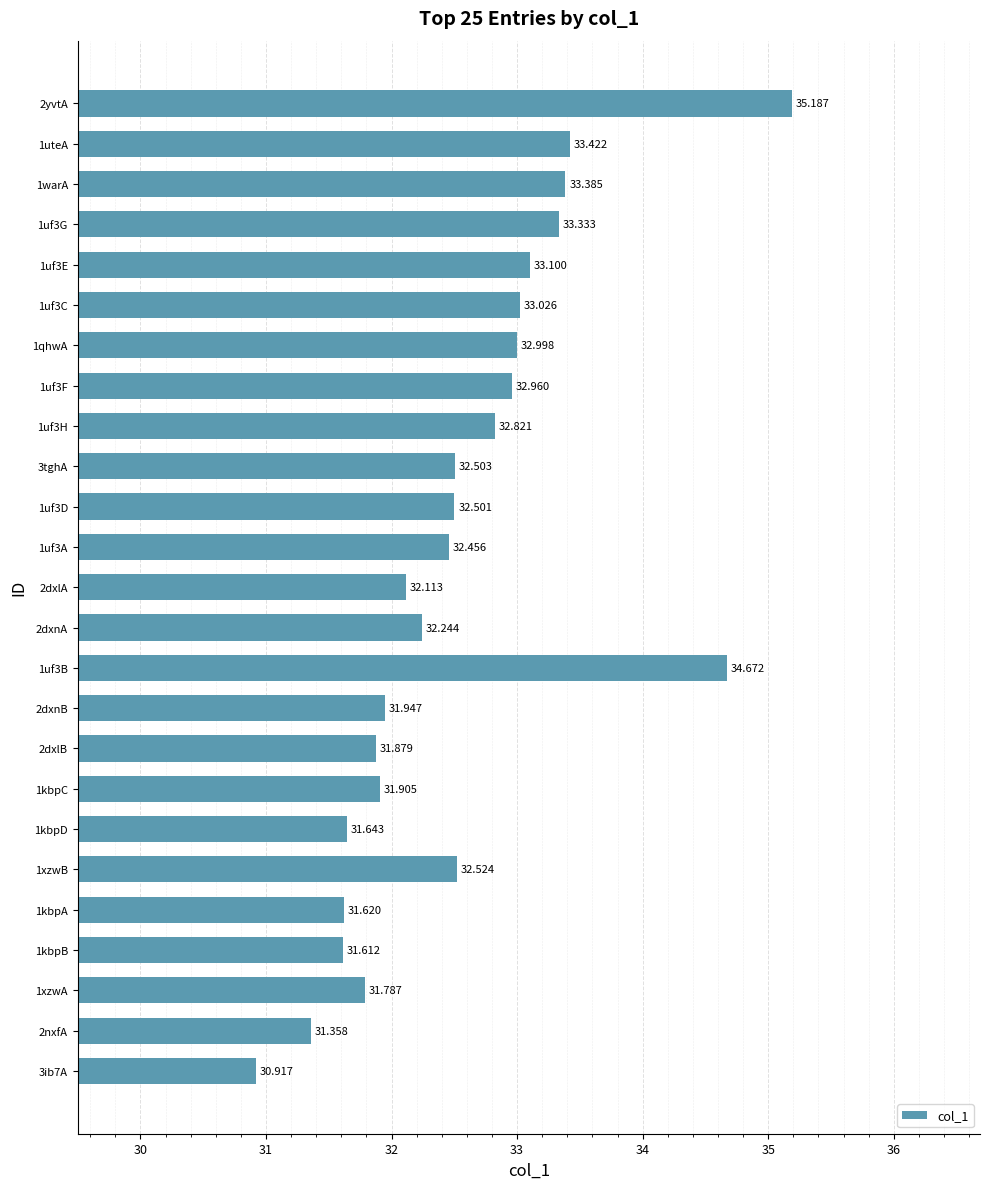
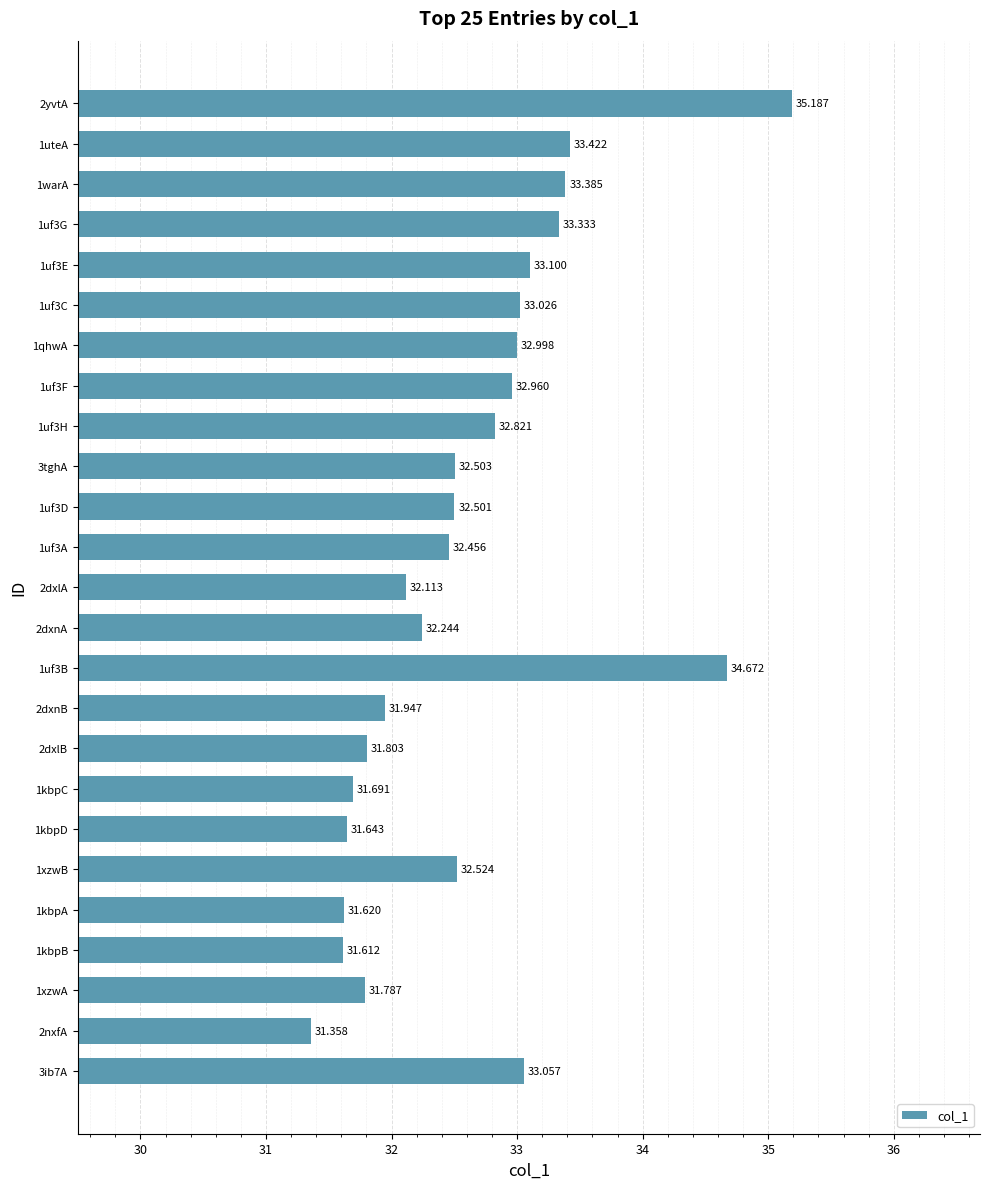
2dxlB: 31.879 -> 31.803
1kbpC: 31.905 -> 31.691
3ib7A: 30.917 -> 33.057
